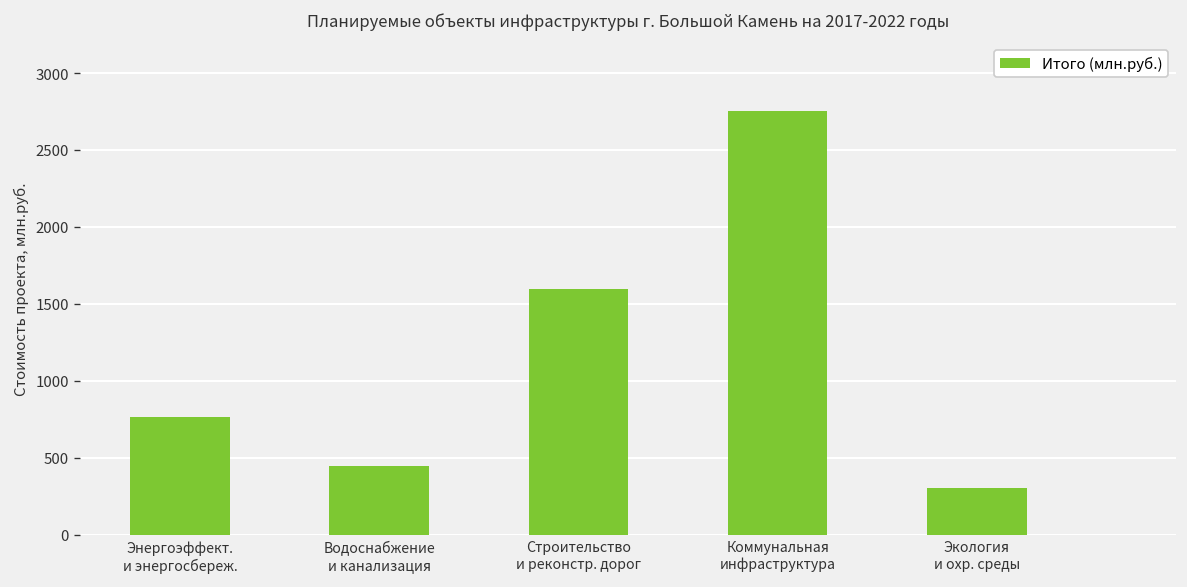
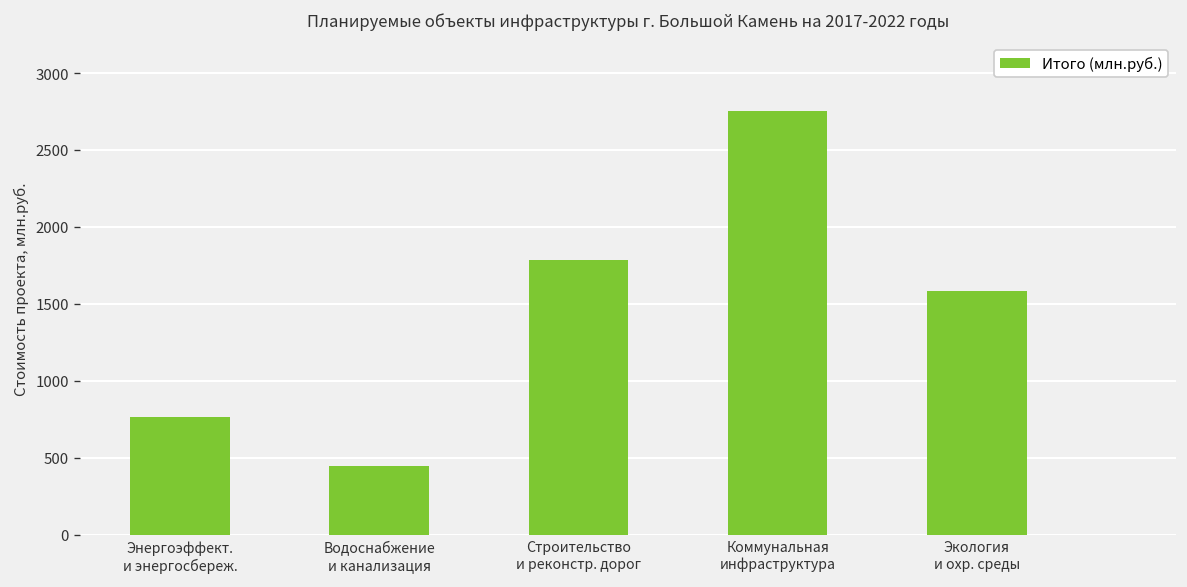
Строительство и реконстр. дорог: 1590 -> 1790
Экология и охр. среды: 300 -> 1590
